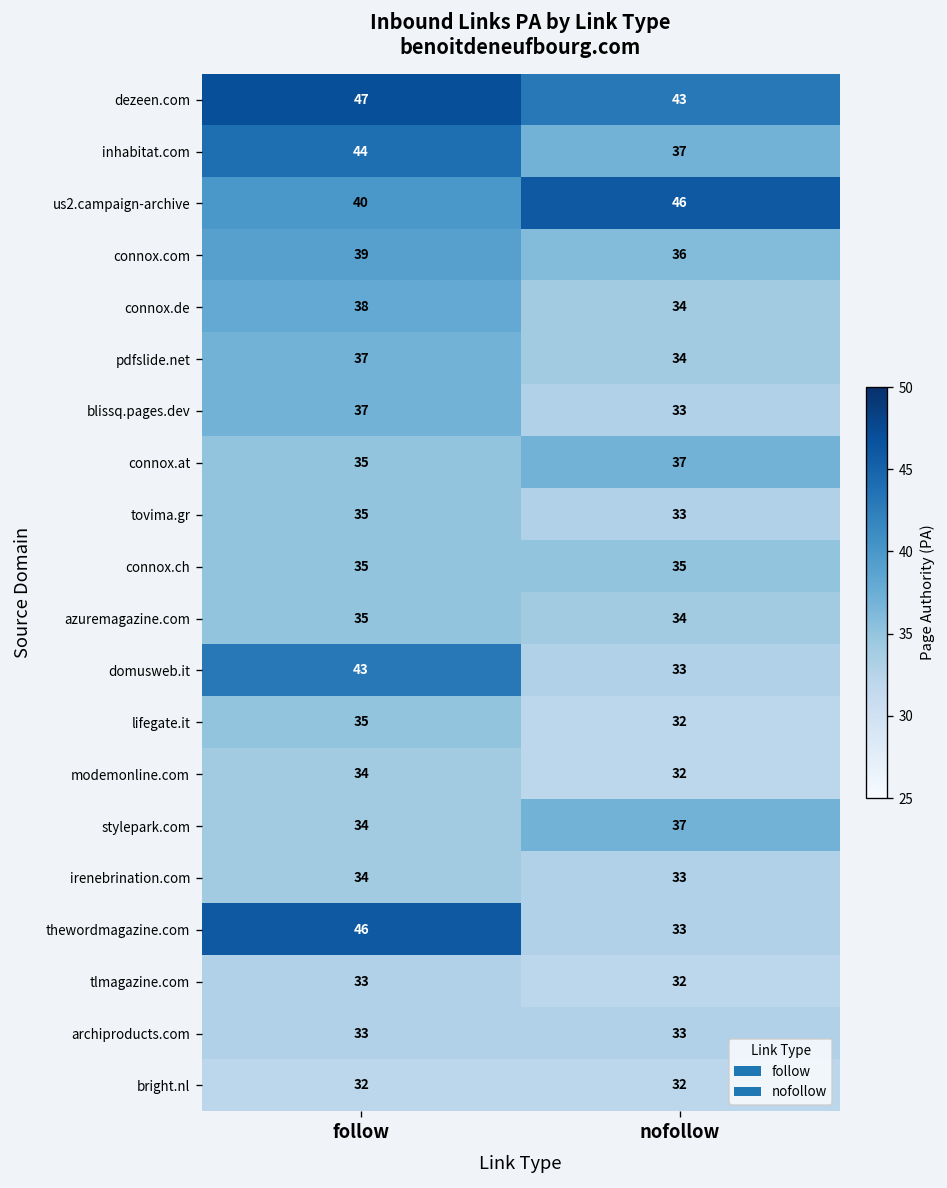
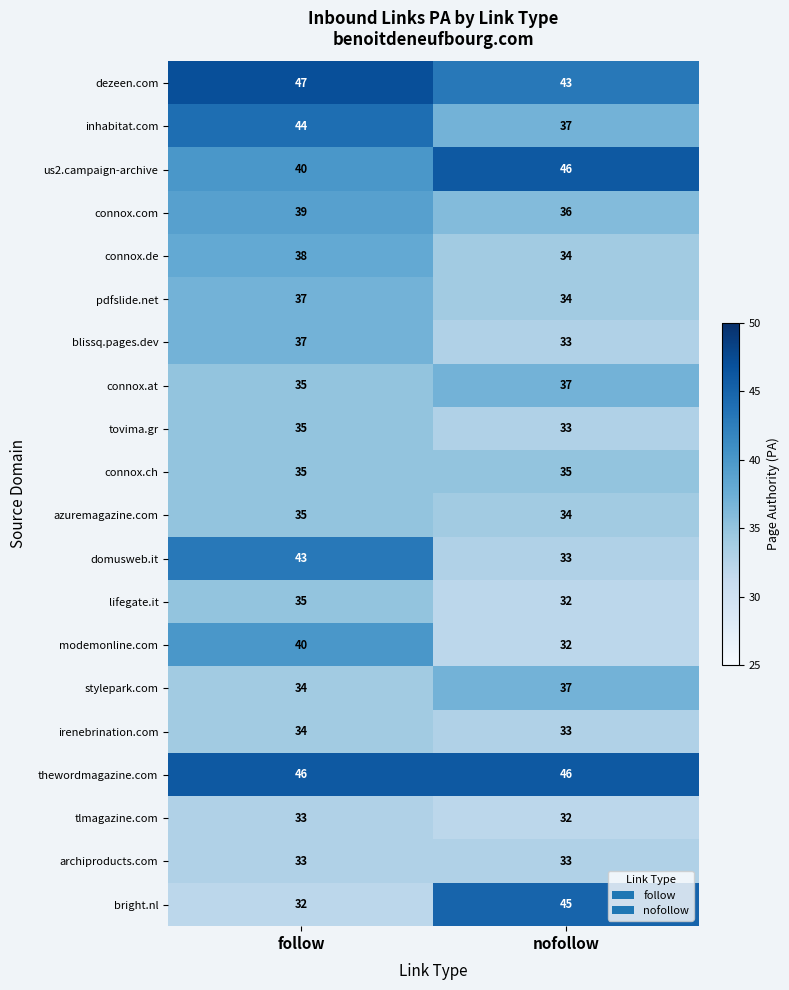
modemonline.com, follow: 34 -> 40
thewordmagazine.com, nofollow: 33 -> 46
bright.nl, nofollow: 32 -> 45
